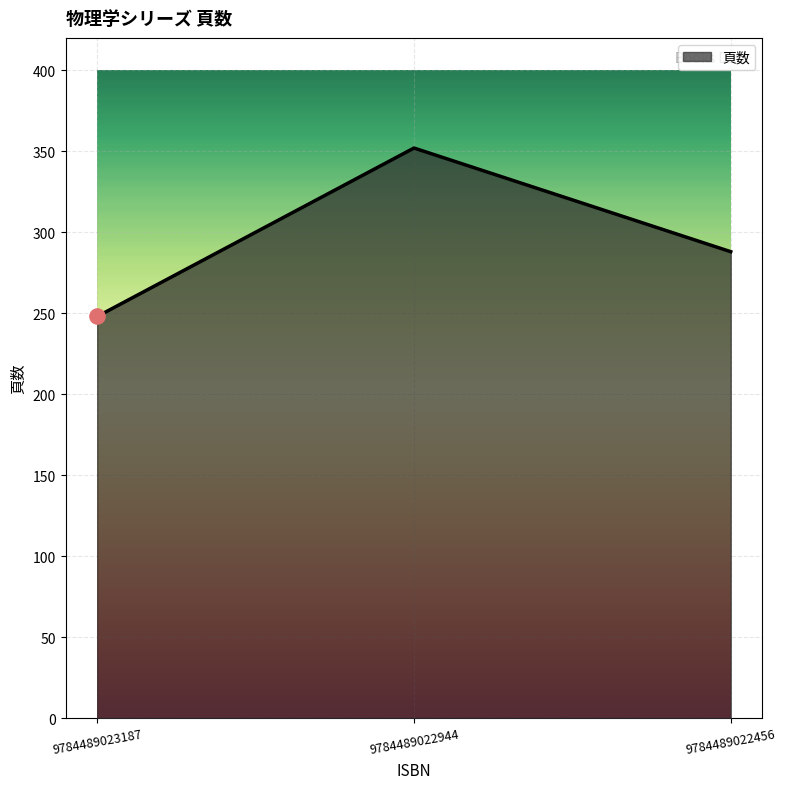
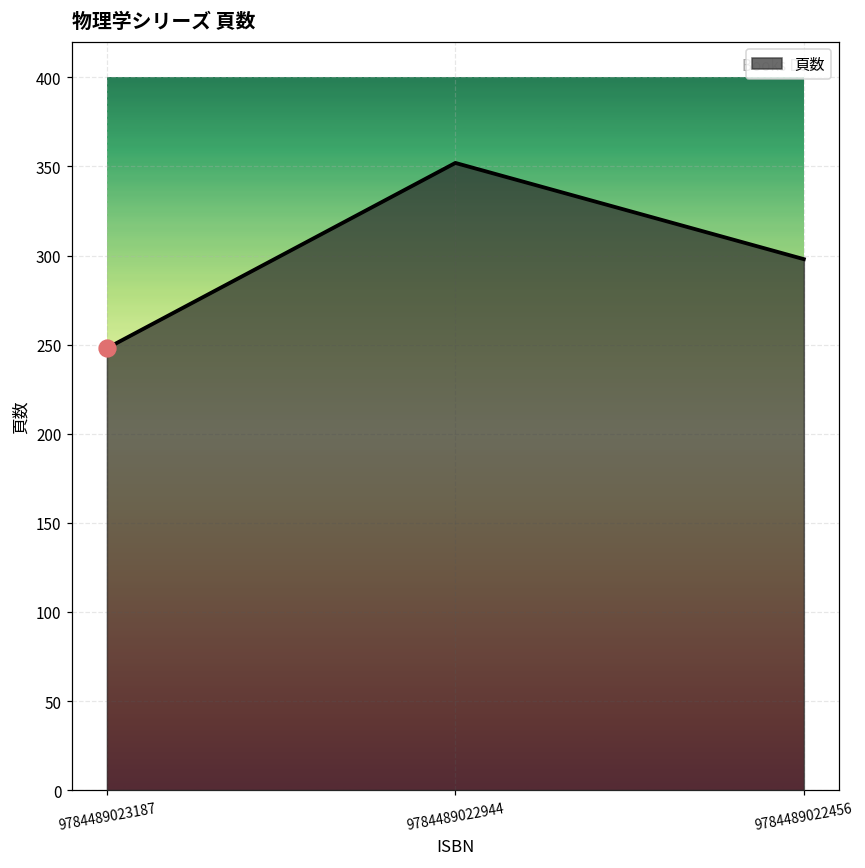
頁数, 9784489022456: 288 -> 298
